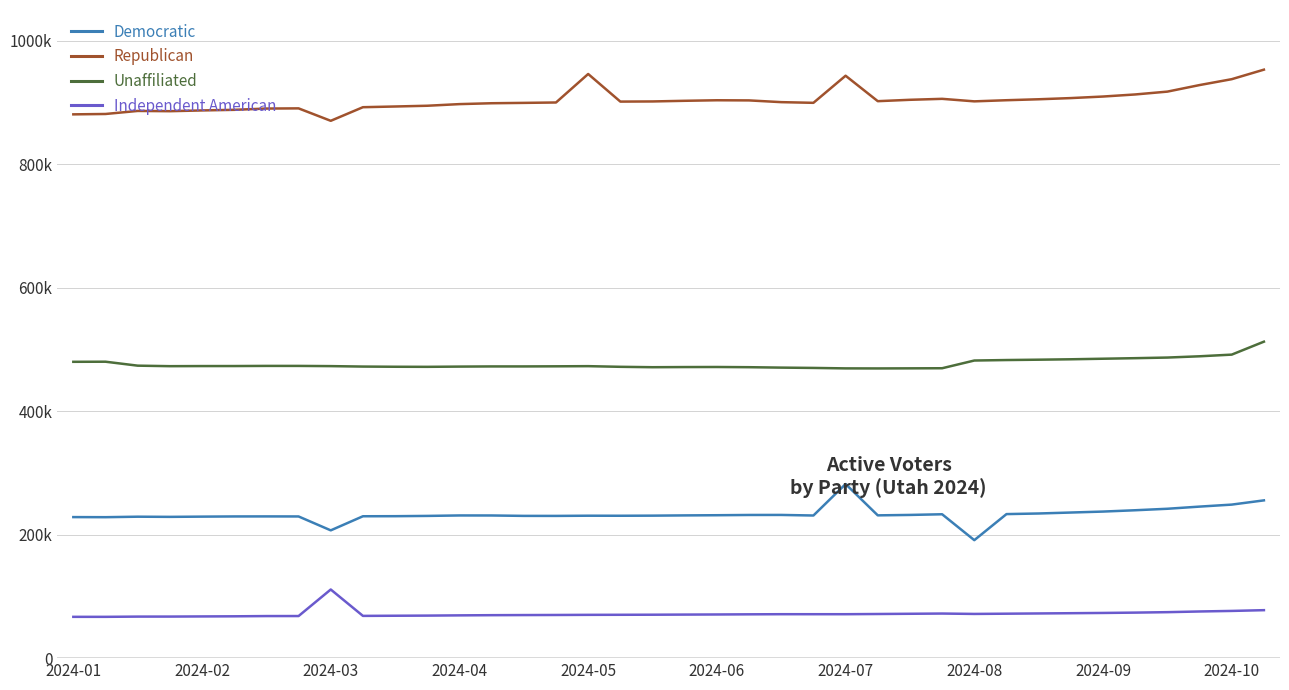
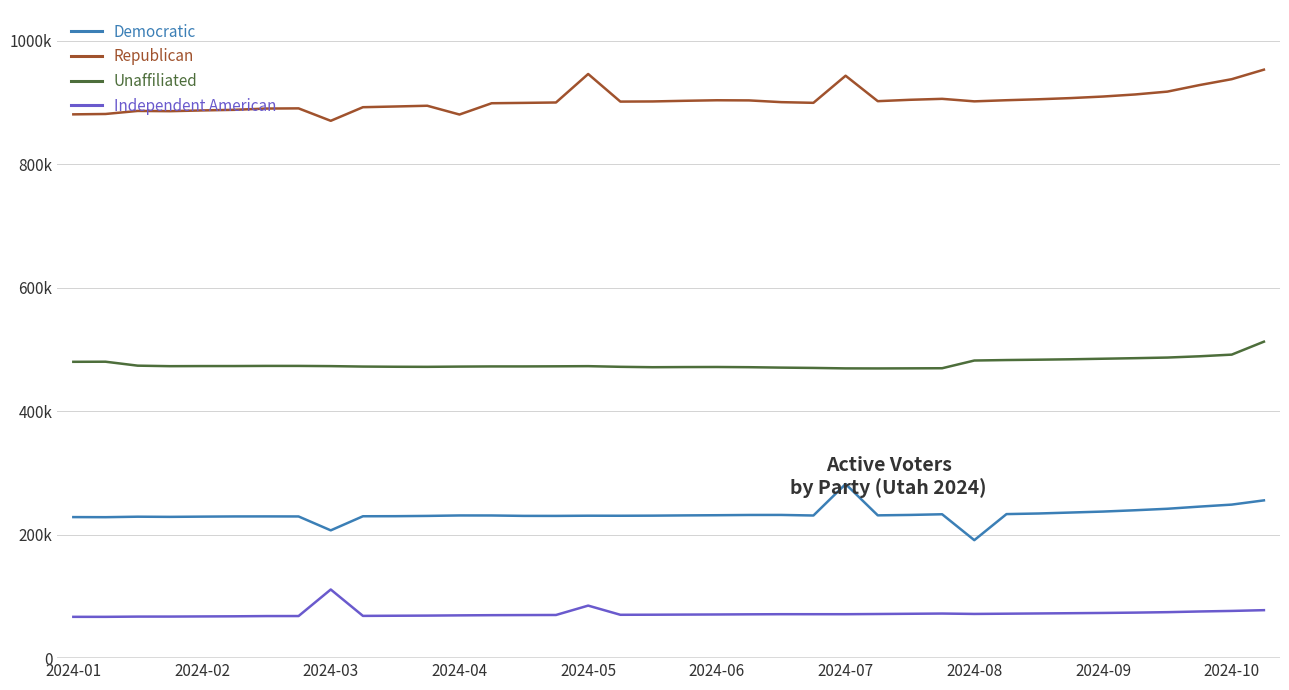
Republican, 2024-04: 900000 -> 880000
Independent American, 2024-05: 70000 -> 90000
